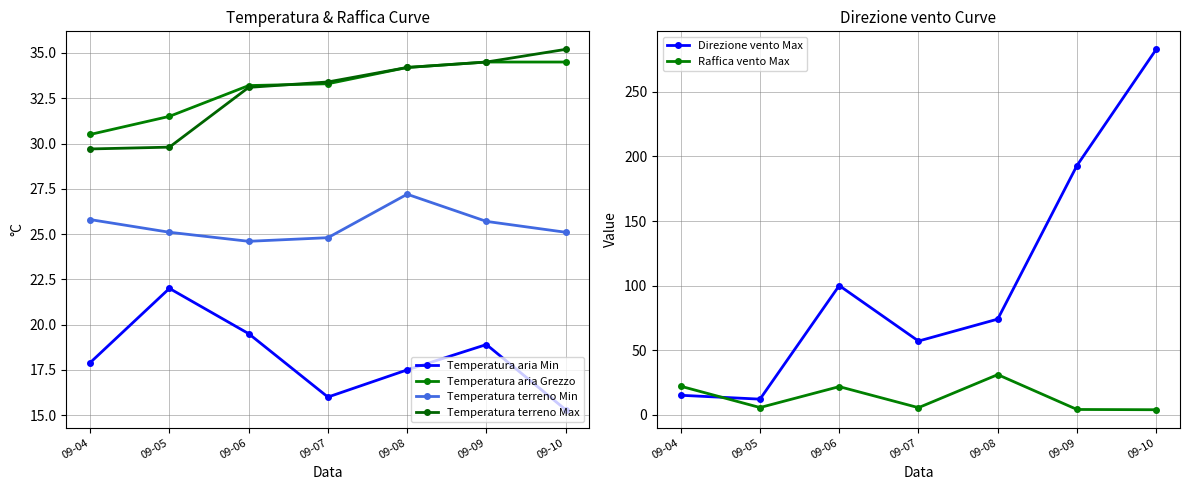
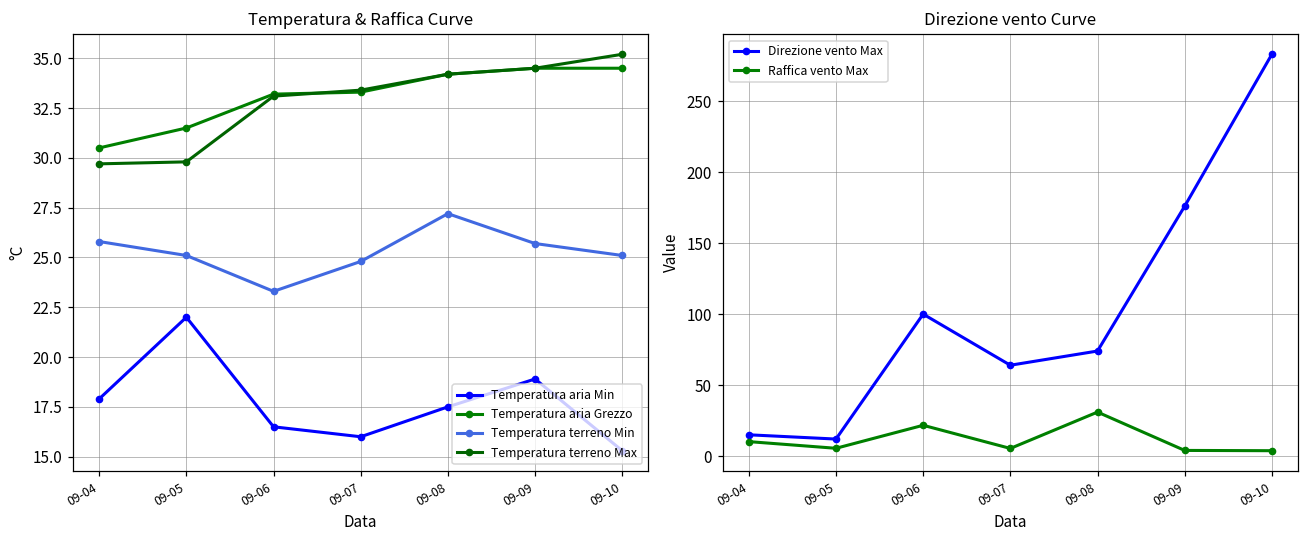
Temperatura & Raffica Curve, Temperatura aria Min, 09-06: 19.5 -> 16.5
Temperatura & Raffica Curve, Temperatura terreno Min, 09-06: 24.6 -> 23.3
Direzione vento Curve, Raffica vento Max, 09-04: 22 -> 10
Direzione vento Curve, Direzione vento Max, 09-07: 57 -> 64
Direzione vento Curve, Direzione vento Max, 09-09: 193 -> 176
